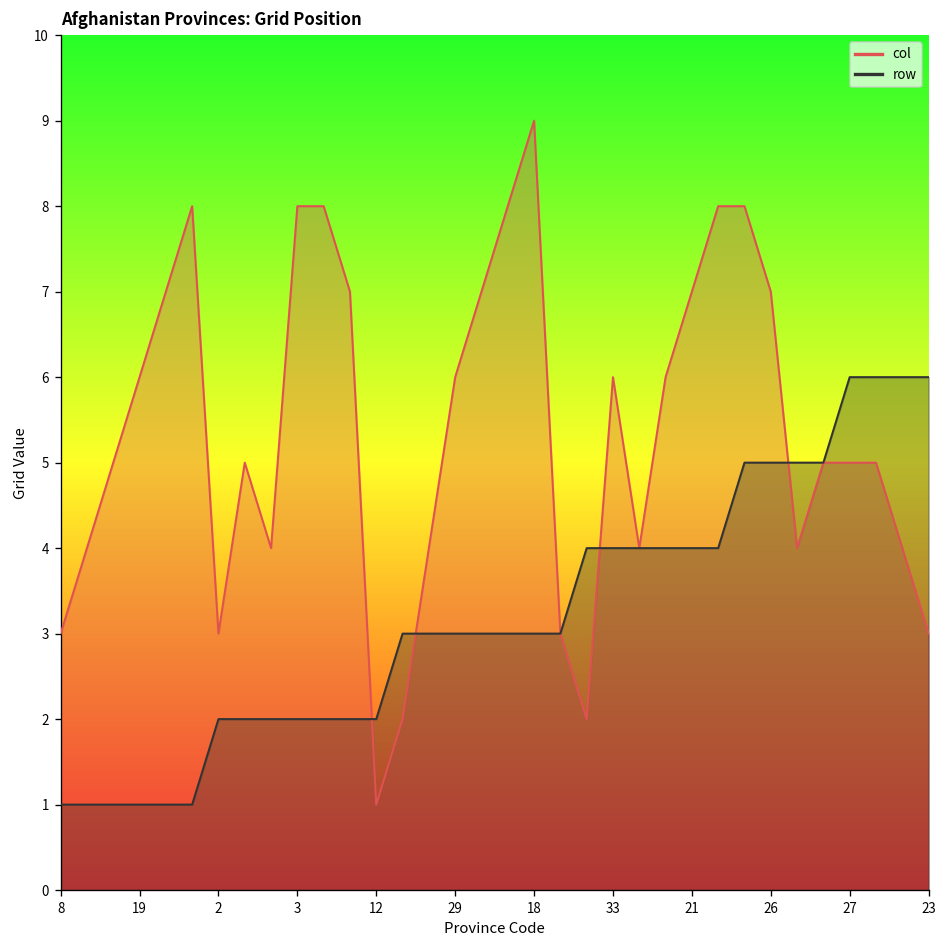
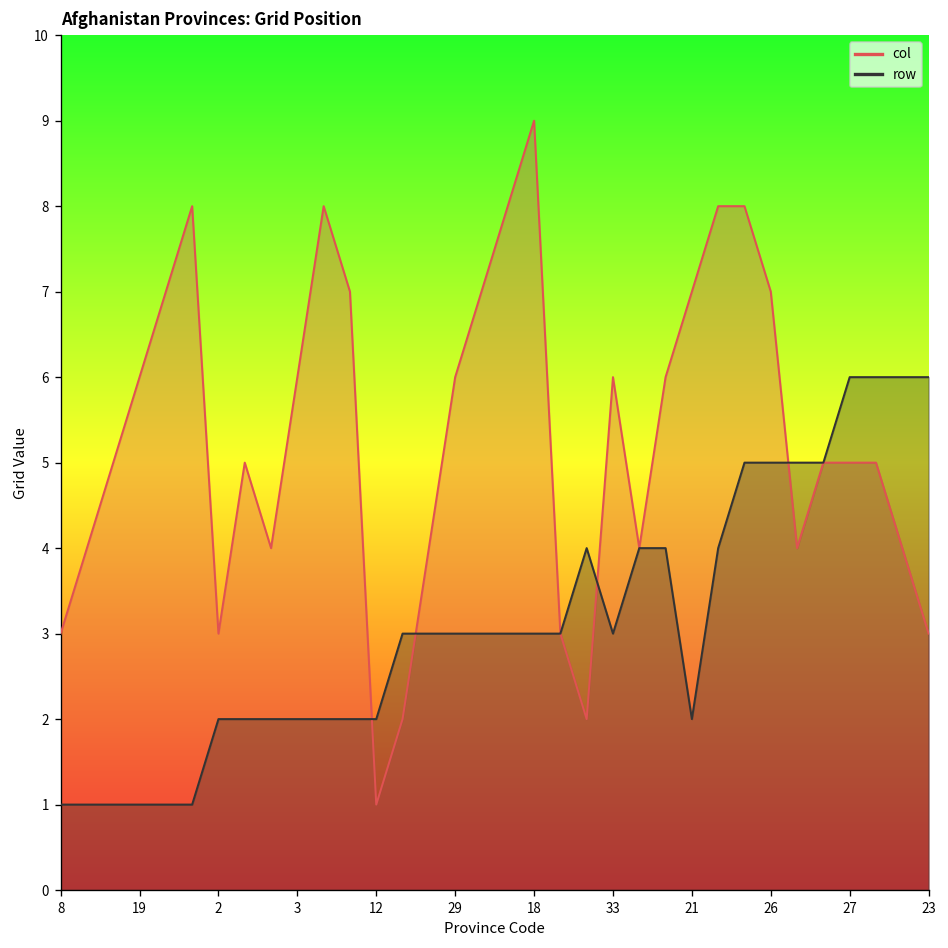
col, 3: 8 -> 6
row, 33: 4 -> 3
row, 21: 4 -> 2
